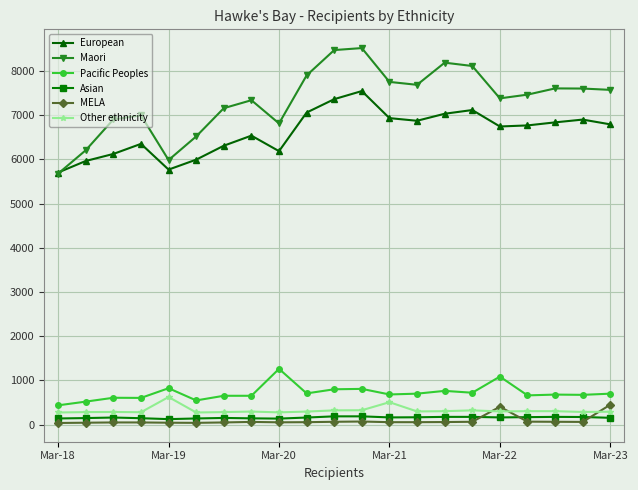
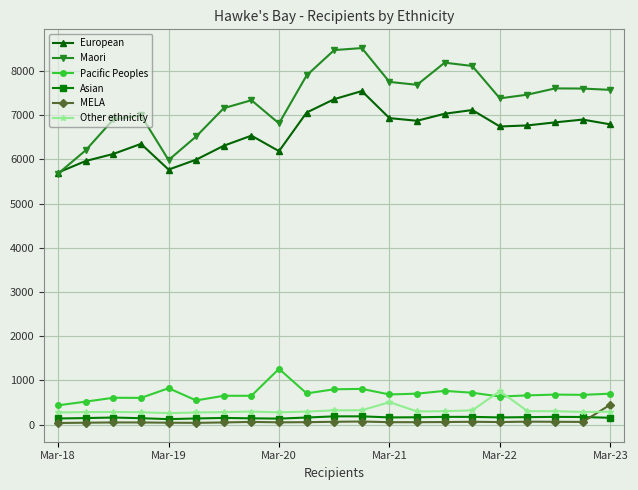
Other ethnicity, Mar-19: 600 -> 300
Pacific Peoples, Mar-22: 1100 -> 600
MELA, Mar-22: 400 -> 100
Other ethnicity, Mar-22: 300 -> 800
